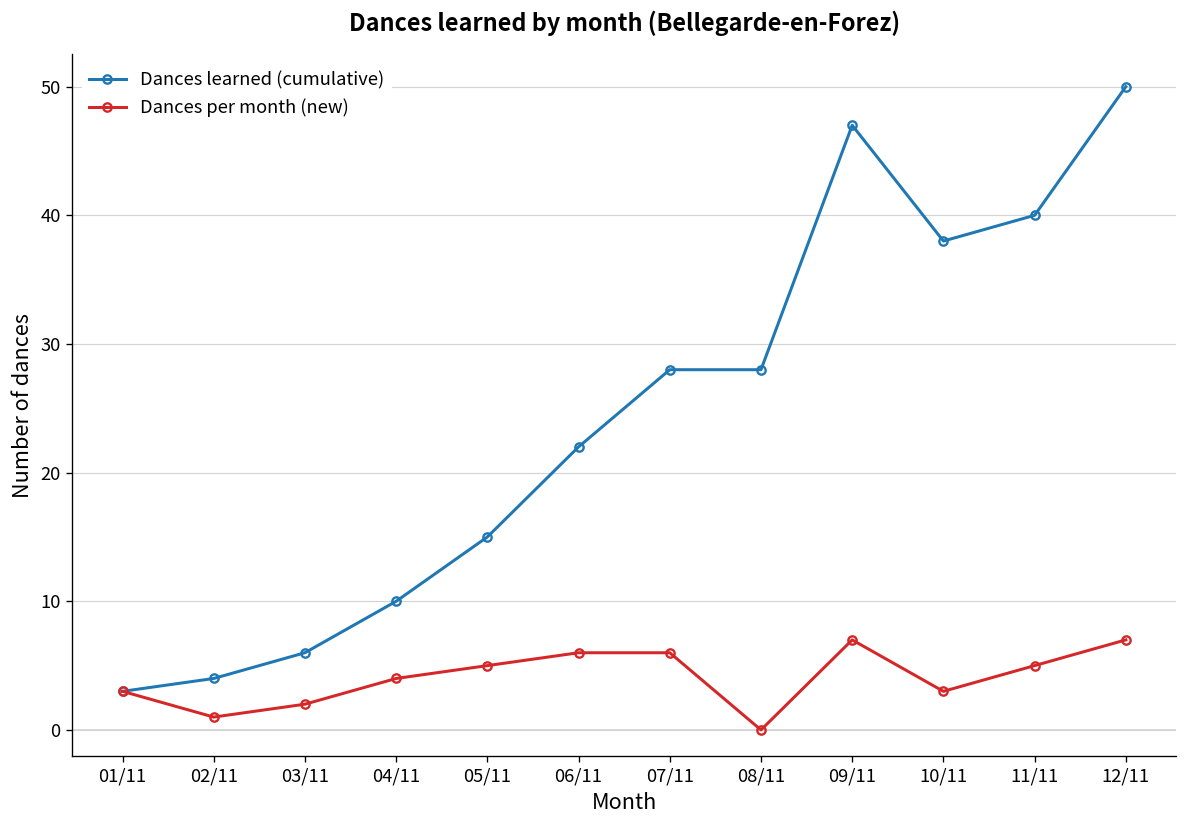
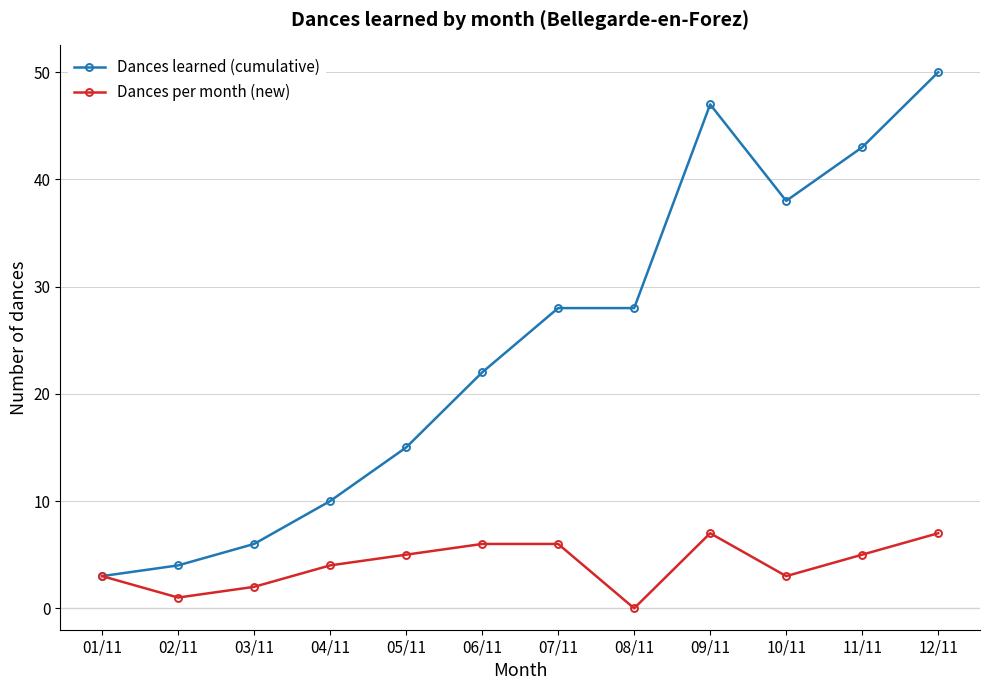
Dances learned (cumulative), 11/11: 40 -> 43
